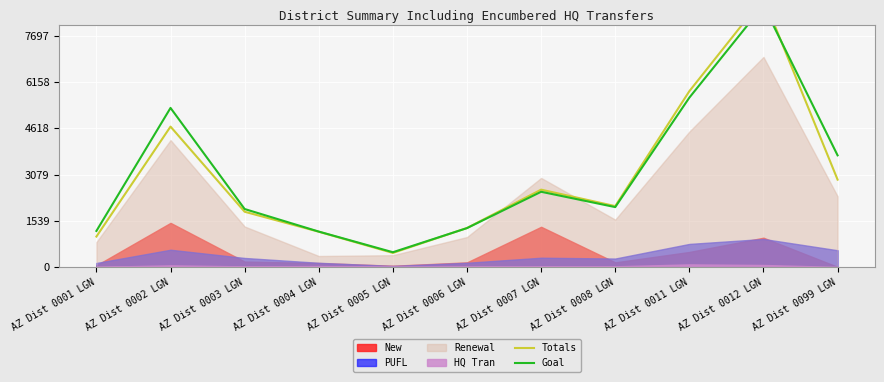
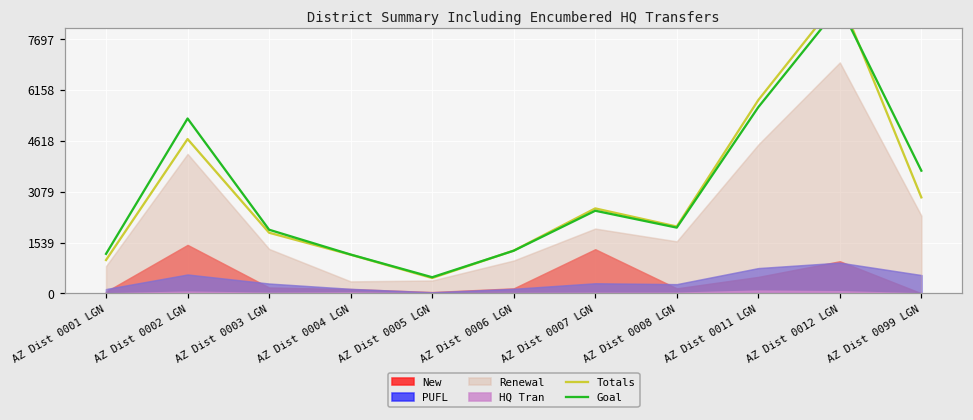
Renewal, AZ Dist 0007 LGN: 3000 -> 2000
